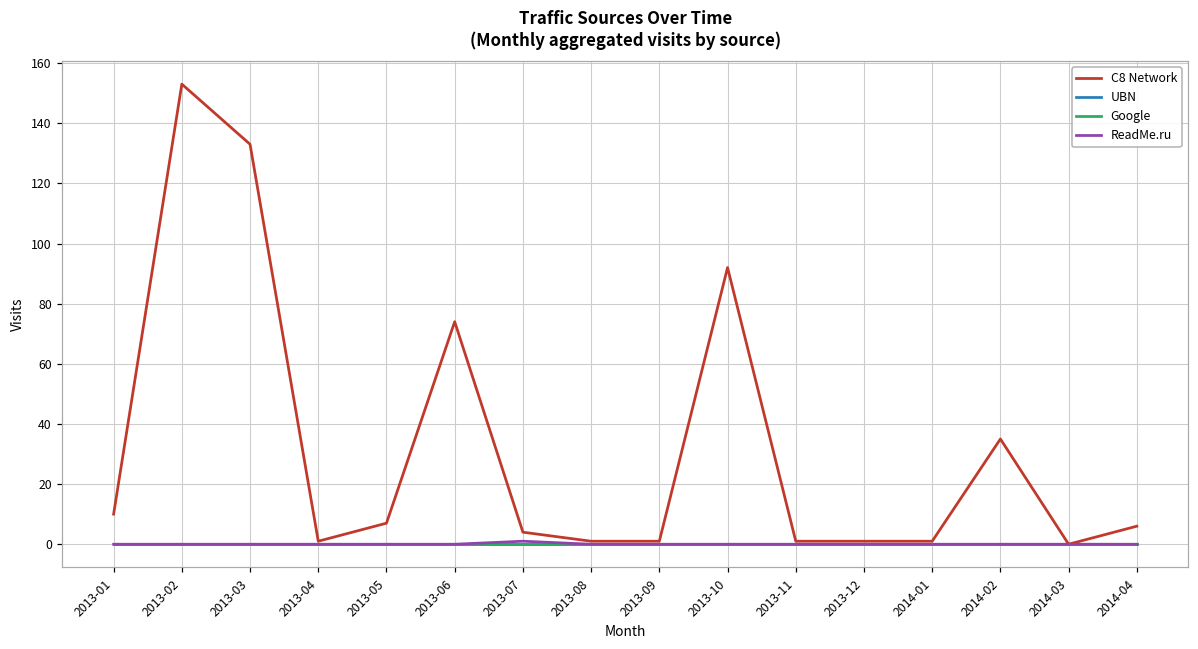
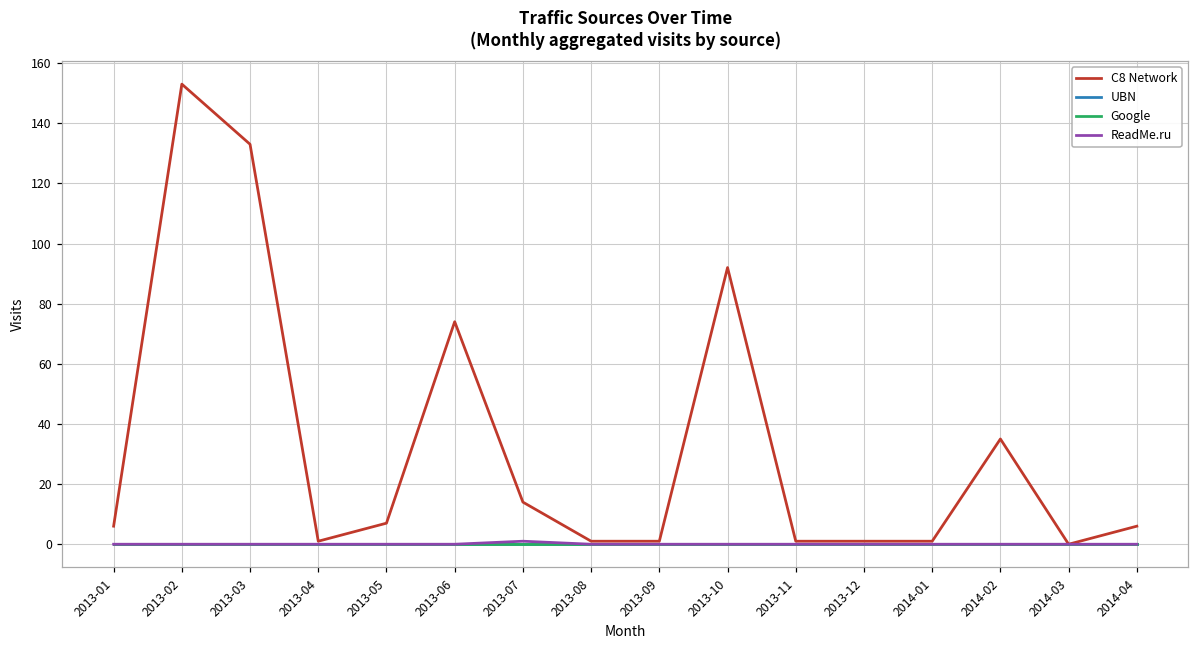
C8 Network, 2013-01: 10 -> 6
C8 Network, 2013-07: 4 -> 14
